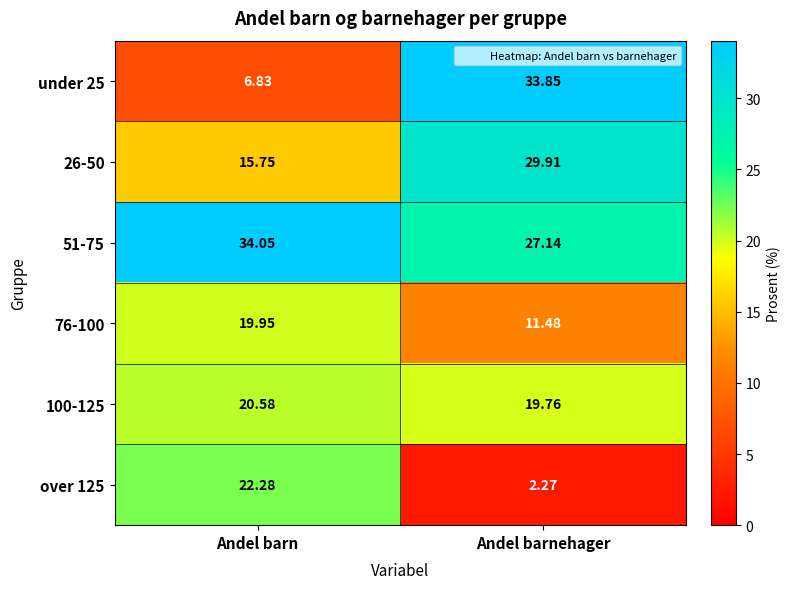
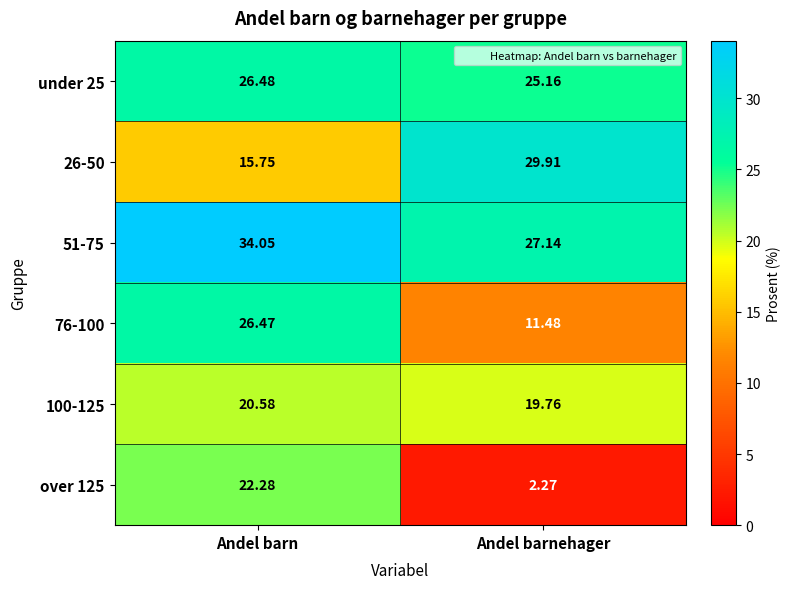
under 25, Andel barn: 6.83 -> 26.48
under 25, Andel barnehager: 33.85 -> 25.16
76-100, Andel barn: 19.95 -> 26.47
